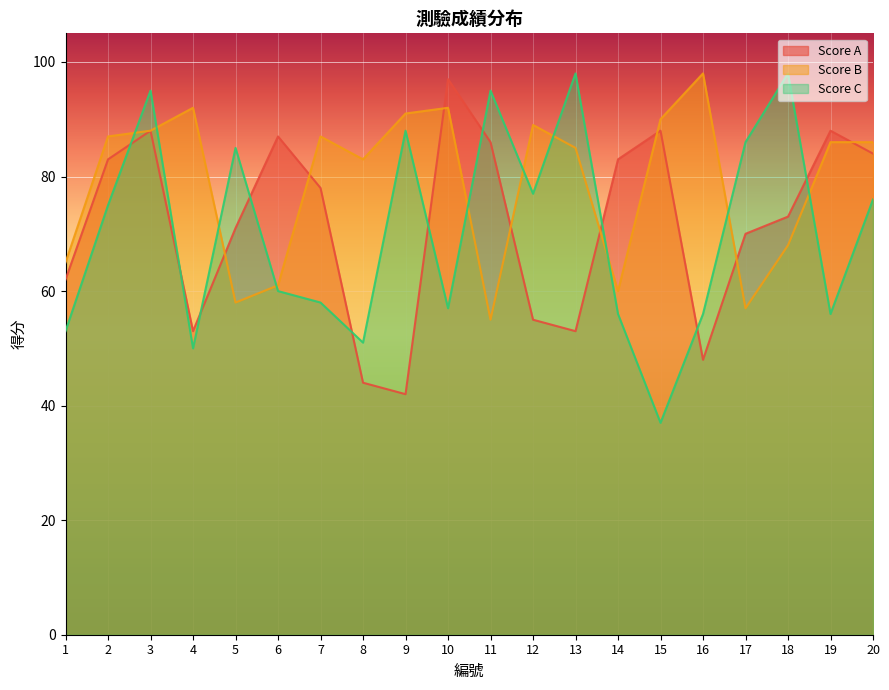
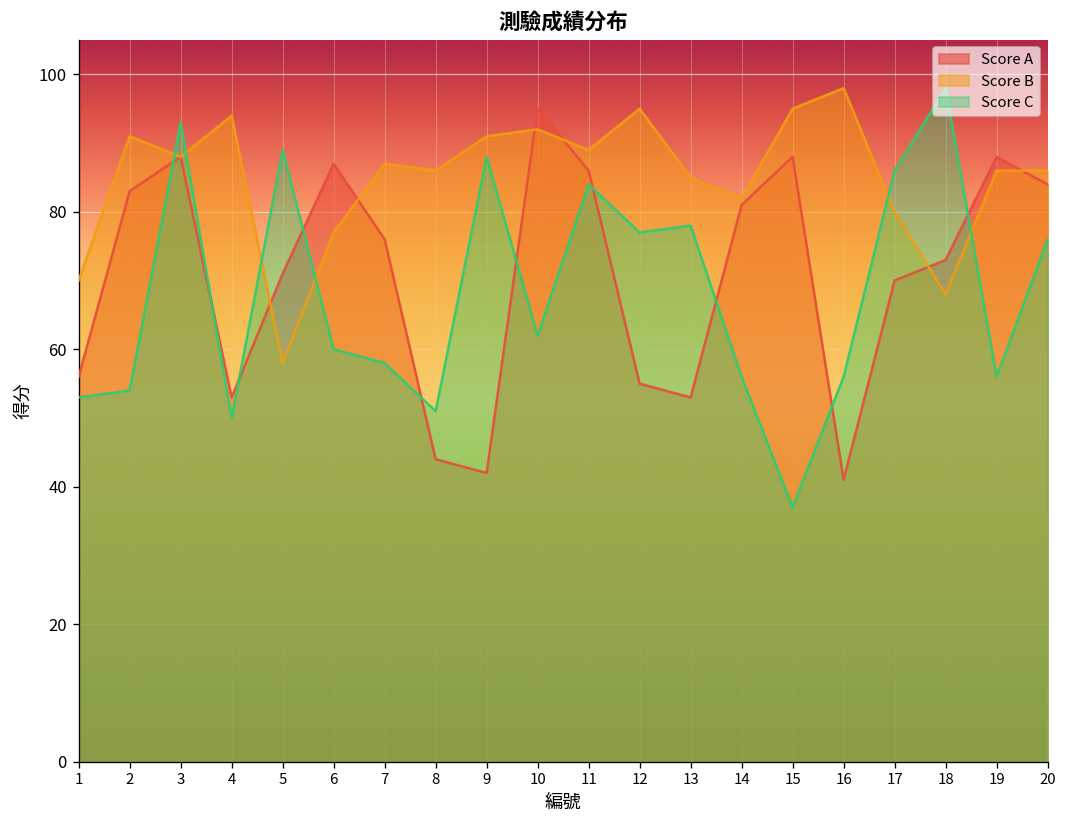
Score A, 1: 62 -> 56
Score B, 1: 65 -> 70
Score B, 2: 87 -> 91
Score C, 2: 75 -> 54
Score C, 3: 95 -> 93
Score B, 4: 92 -> 94
Score C, 5: 85 -> 89
Score B, 6: 61 -> 77
Score A, 7: 78 -> 76
Score B, 8: 83 -> 86
Score A, 10: 97 -> 95
Score C, 10: 57 -> 62
Score B, 11: 55 -> 89
Score C, 11: 95 -> 84
Score B, 12: 89 -> 95
Score C, 13: 98 -> 78
Score A, 14: 83 -> 81
Score B, 14: 60 -> 82
Score B, 15: 90 -> 95
Score A, 16: 48 -> 41
Score B, 17: 57 -> 80
